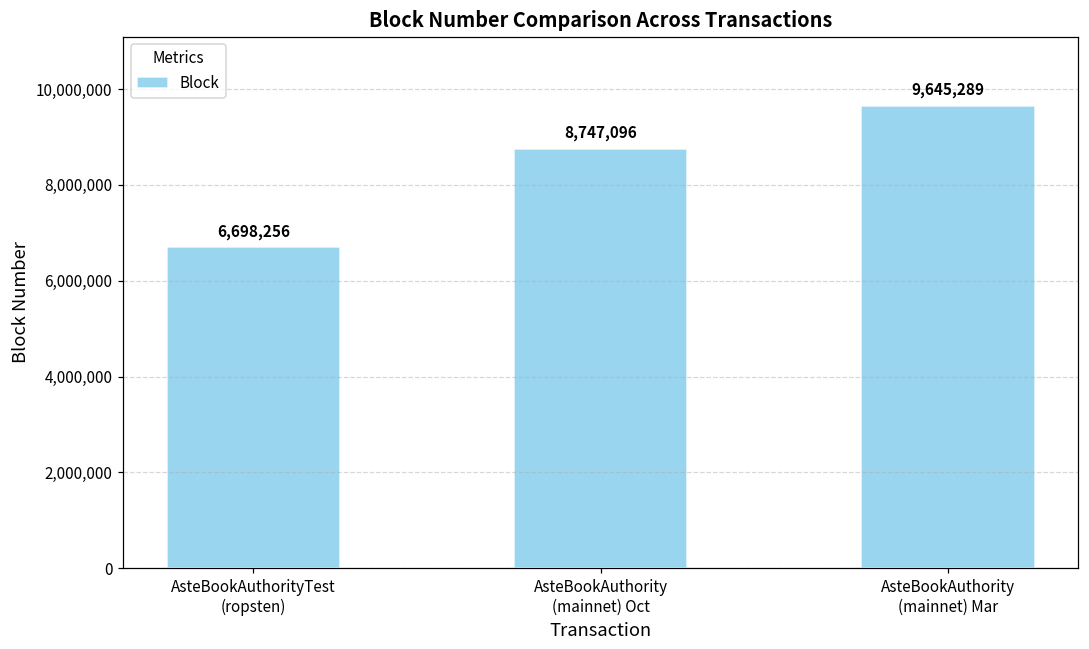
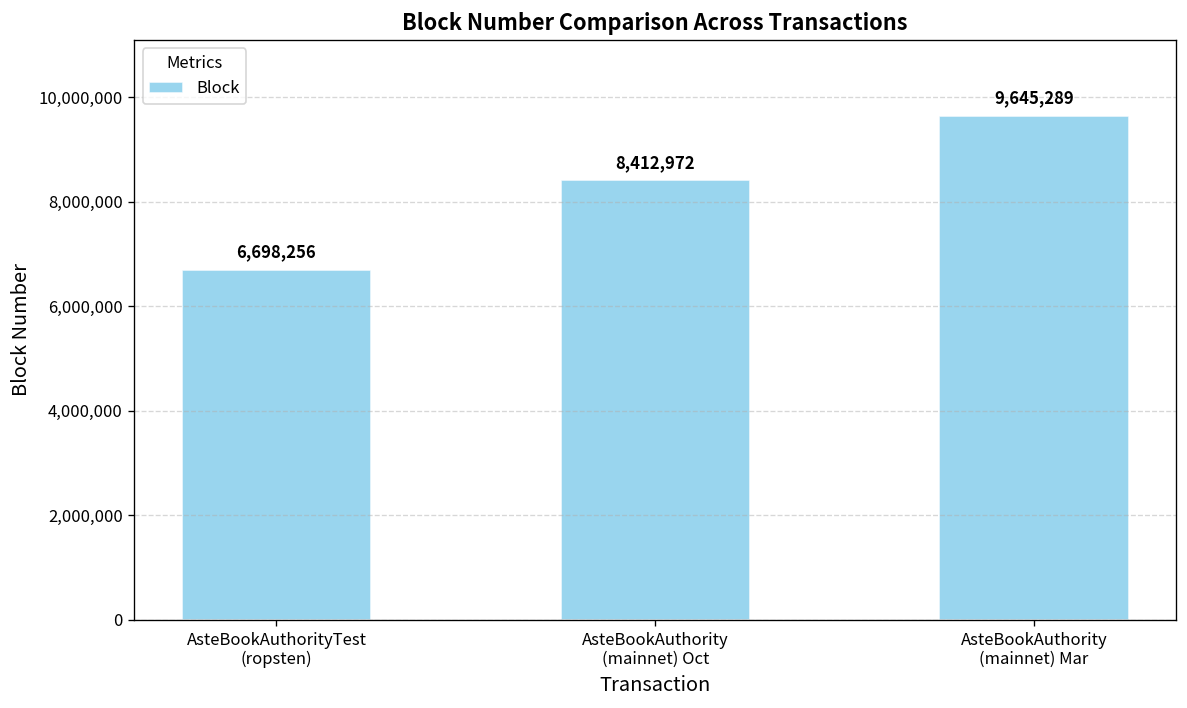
AsteBookAuthority (mainnet) Oct: 8,747,096 -> 8,412,972
